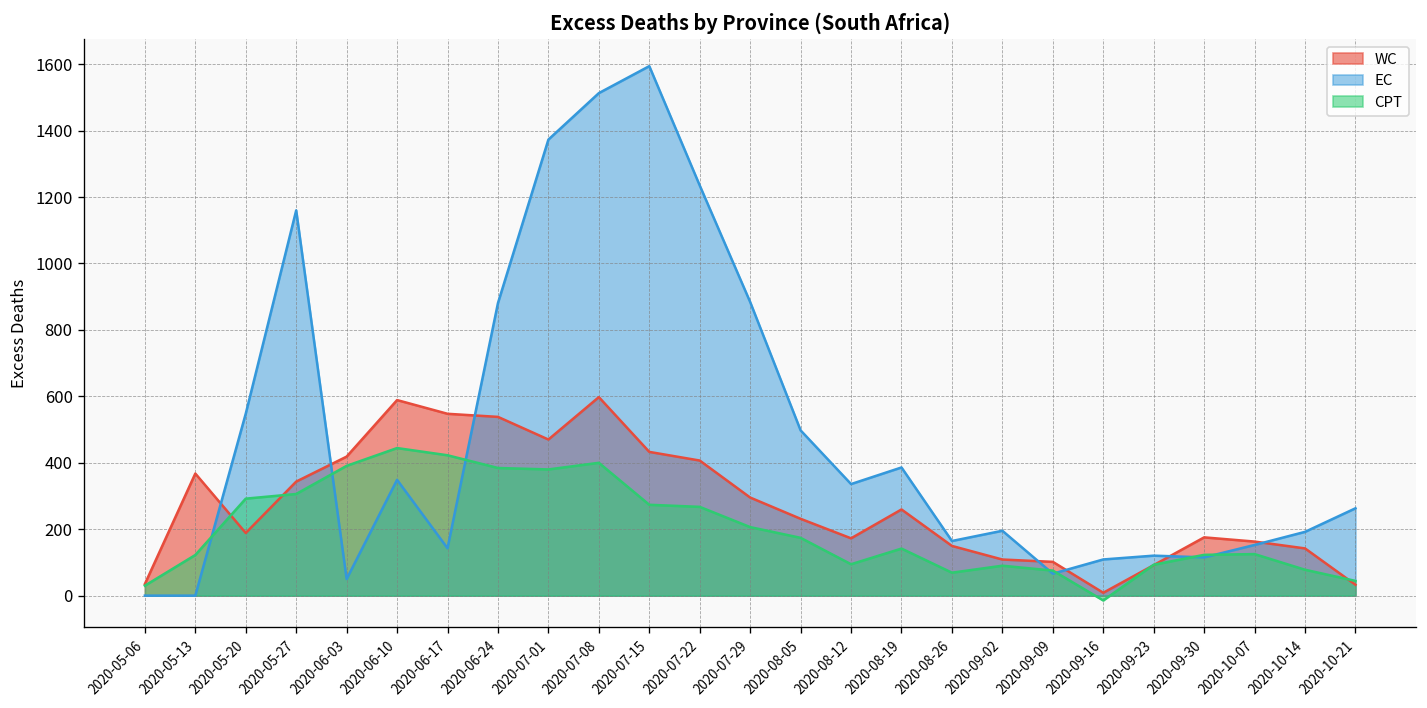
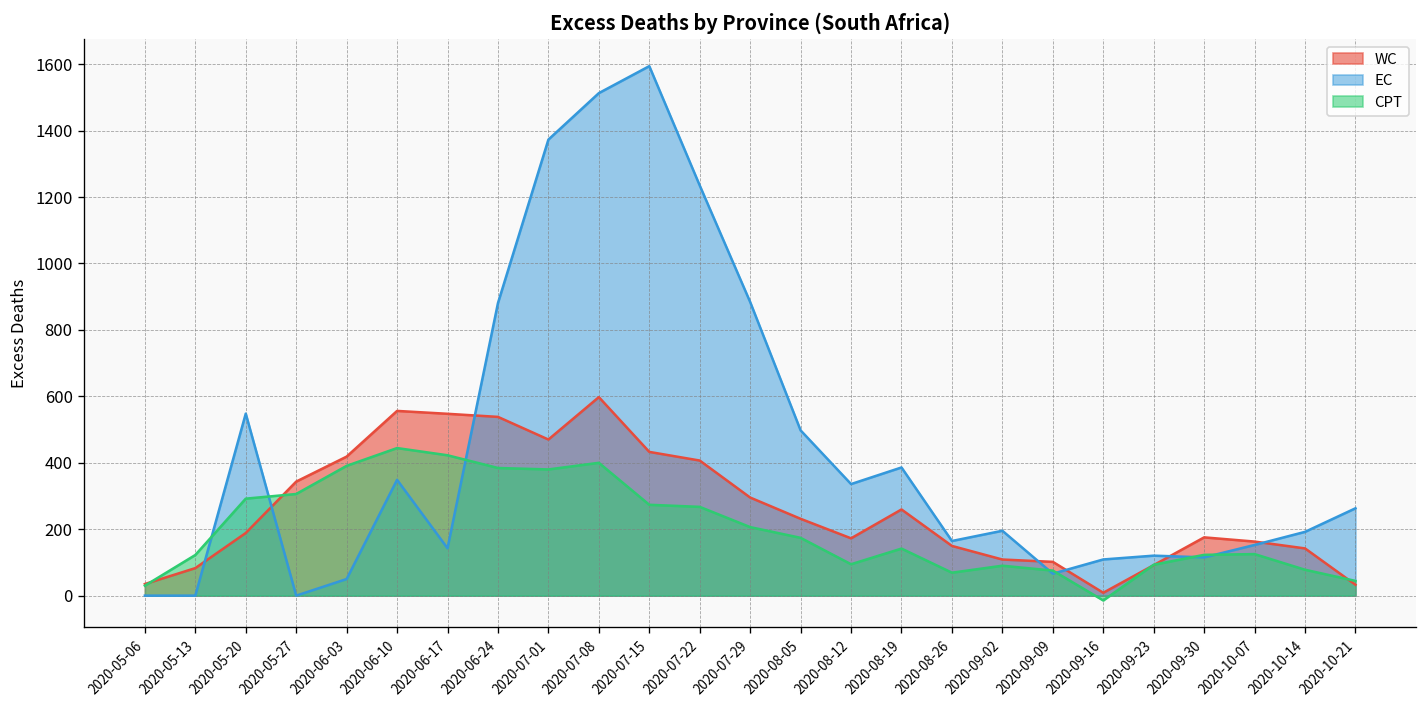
WC, 2020-05-13: 370 -> 80
EC, 2020-05-27: 1160 -> 0
WC, 2020-06-10: 590 -> 560
